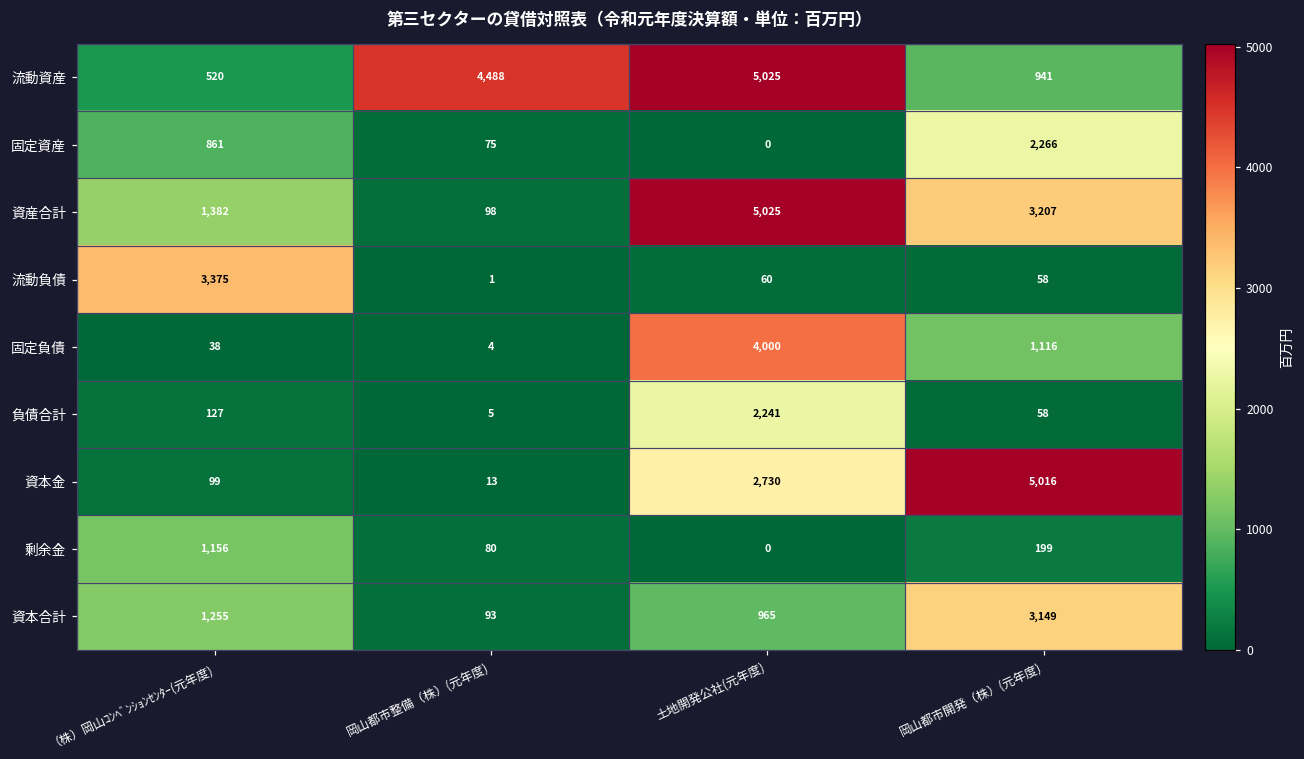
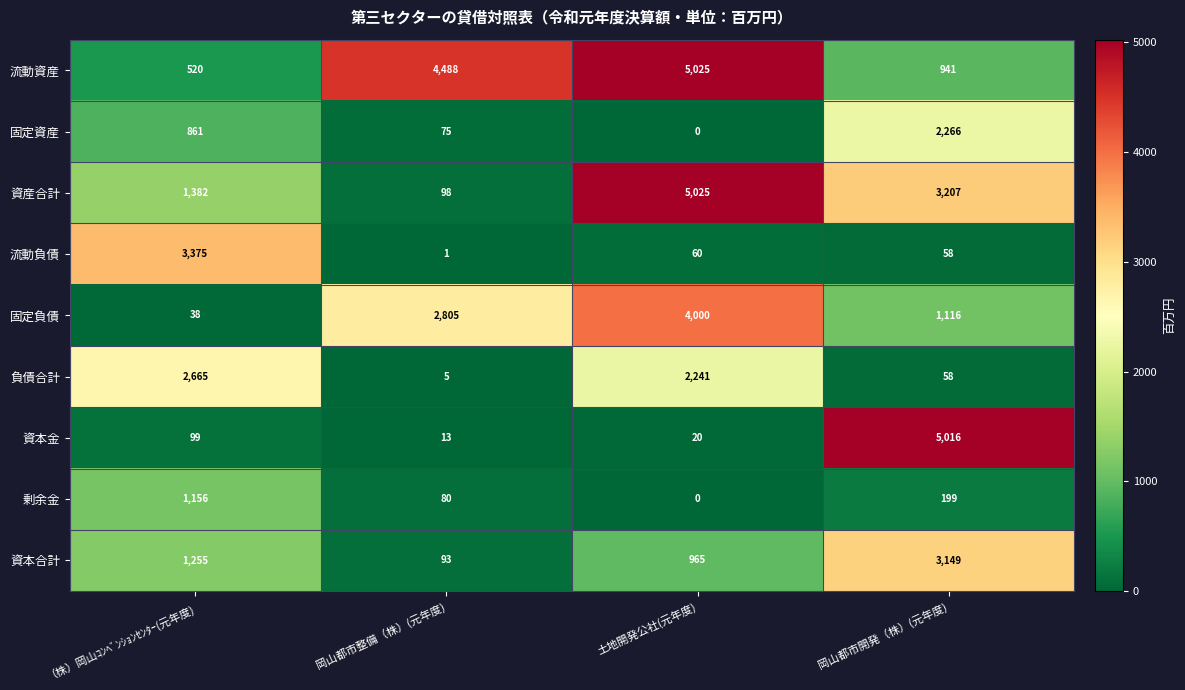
固定負債, 岡山都市整備（株）(元年度): 4 -> 2,805
負債合計, （株）岡山ｺﾝﾍﾞﾝｼｮﾝｾﾝﾀｰ(元年度): 127 -> 2,665
資本金, 土地開発公社(元年度): 2,730 -> 20
